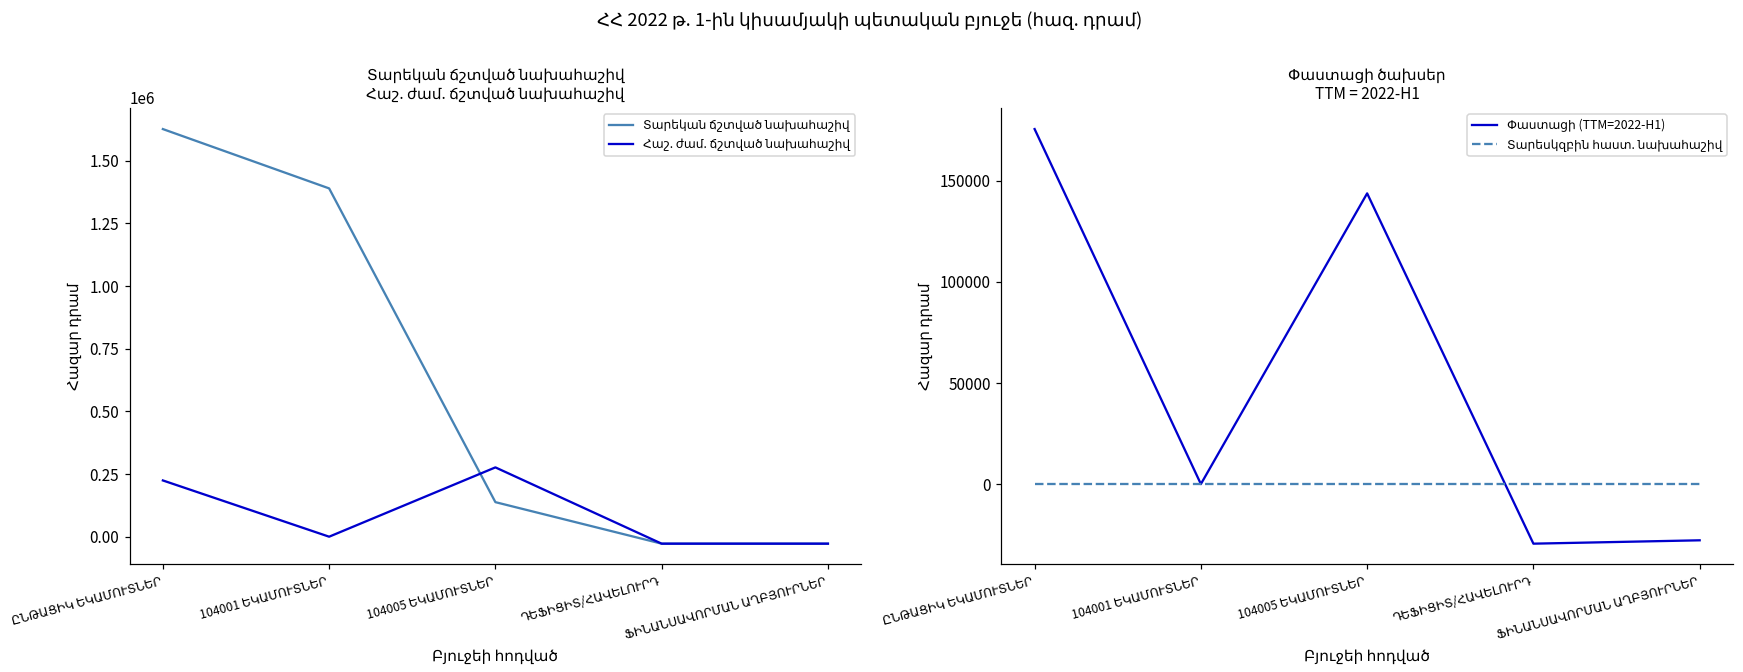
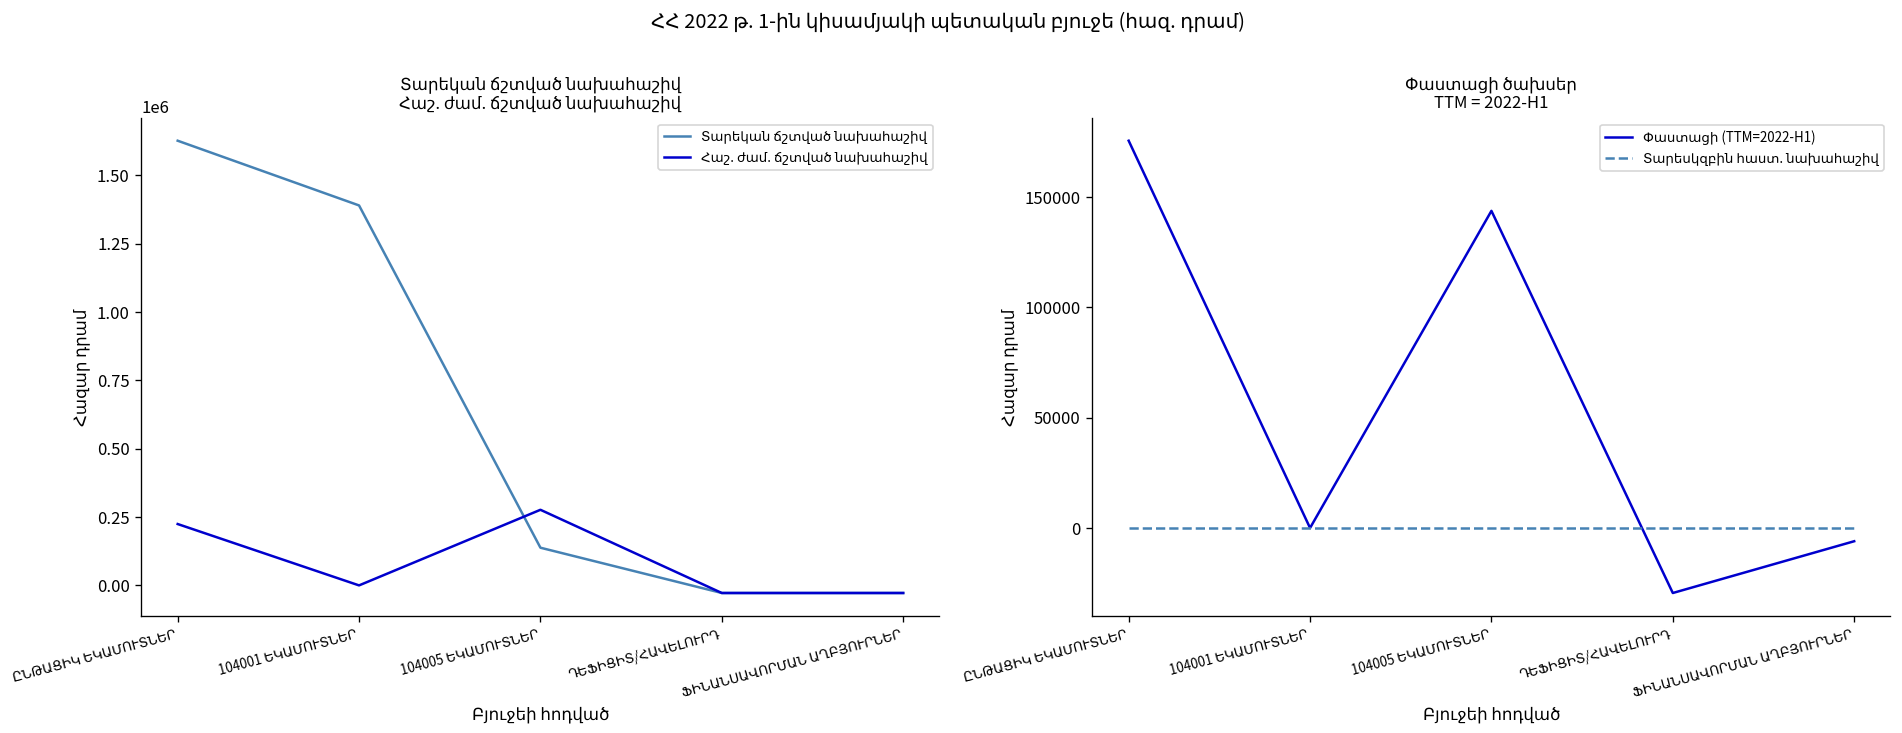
Փաստացի ծախսեր TTM = 2022-H1, Փաստացի (TTM=2022-H1), ՖԻՆԱՆՍԱՎՈՐՄԱՆ ԱՂԲՅՈՒՐՆԵՐ: -28000 -> -6000
